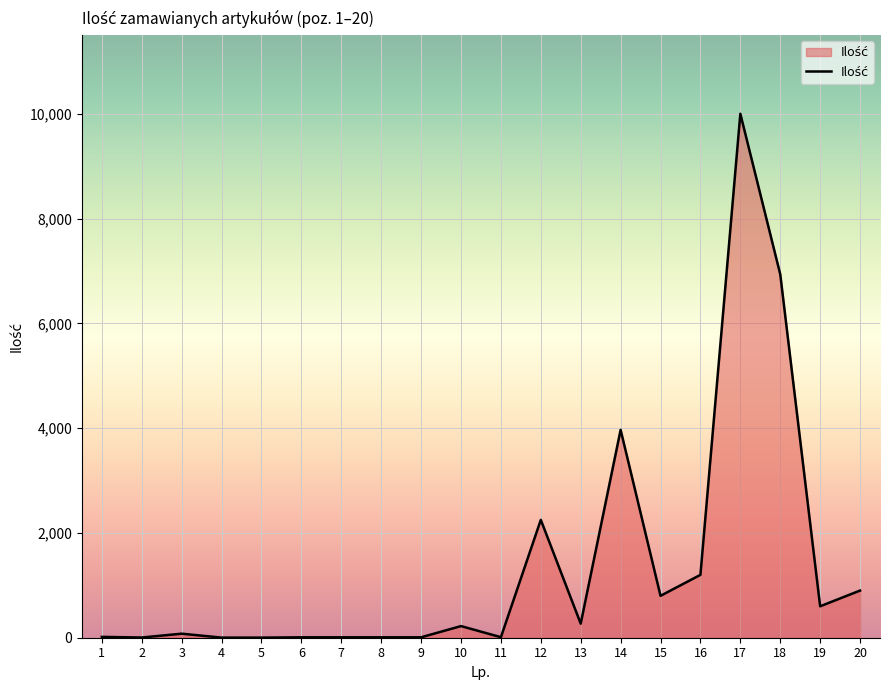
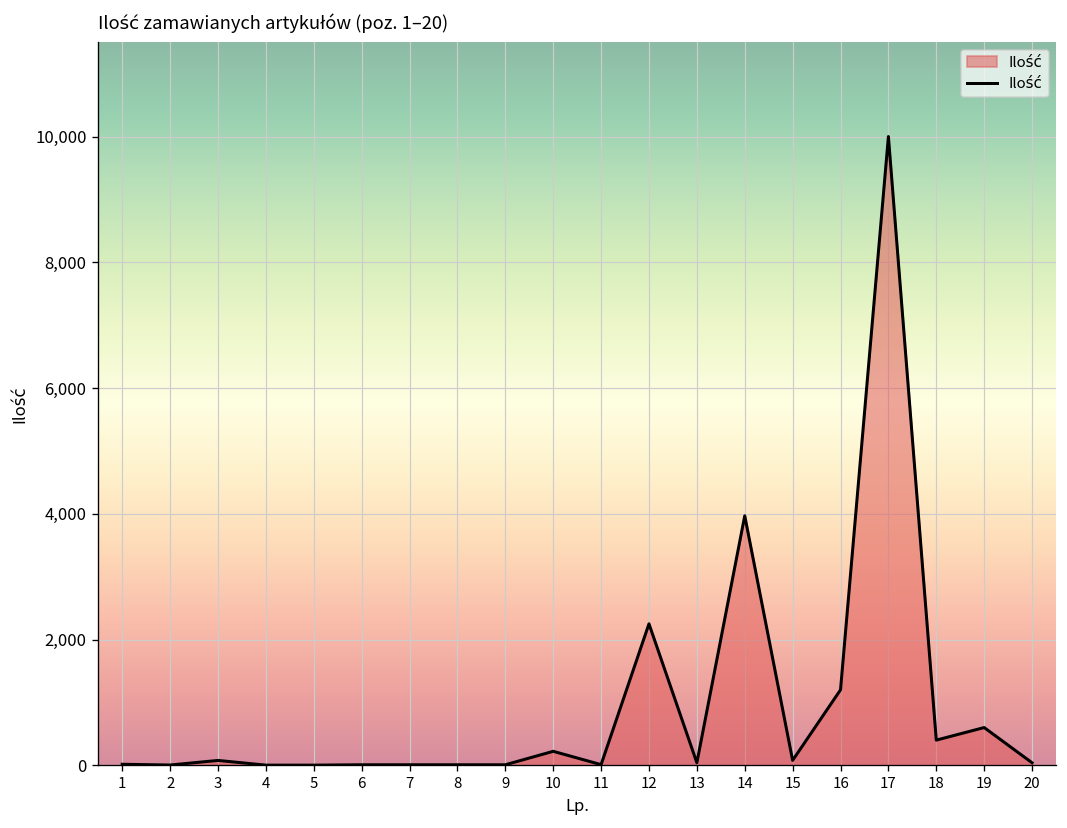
13: 300 -> 0
15: 800 -> 100
18: 6,900 -> 400
20: 900 -> 0
